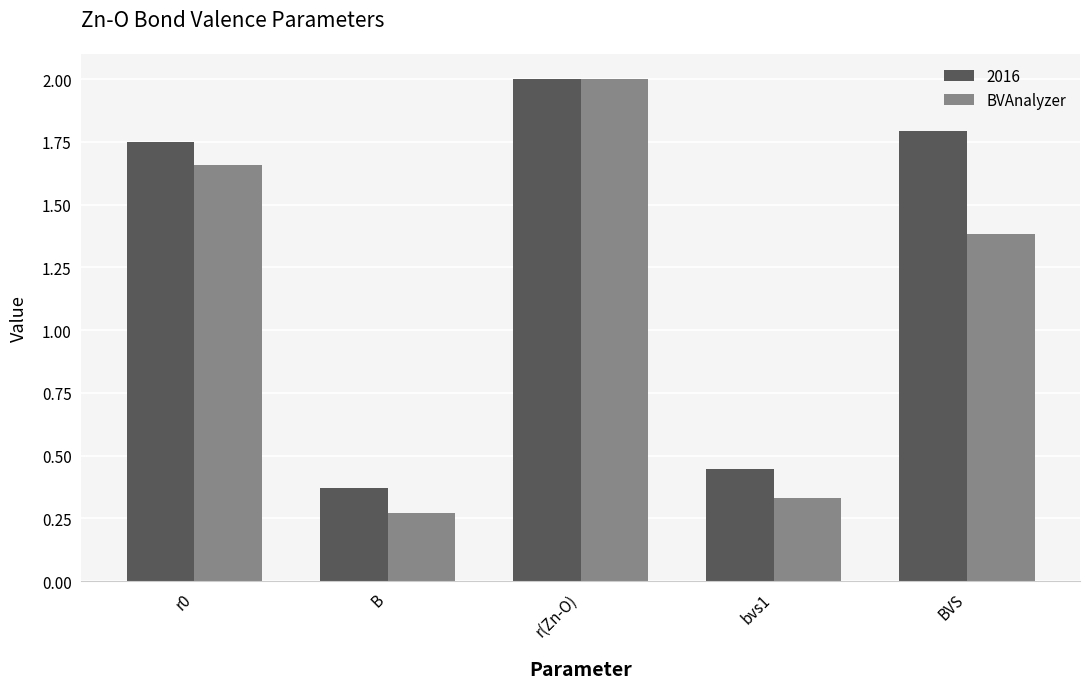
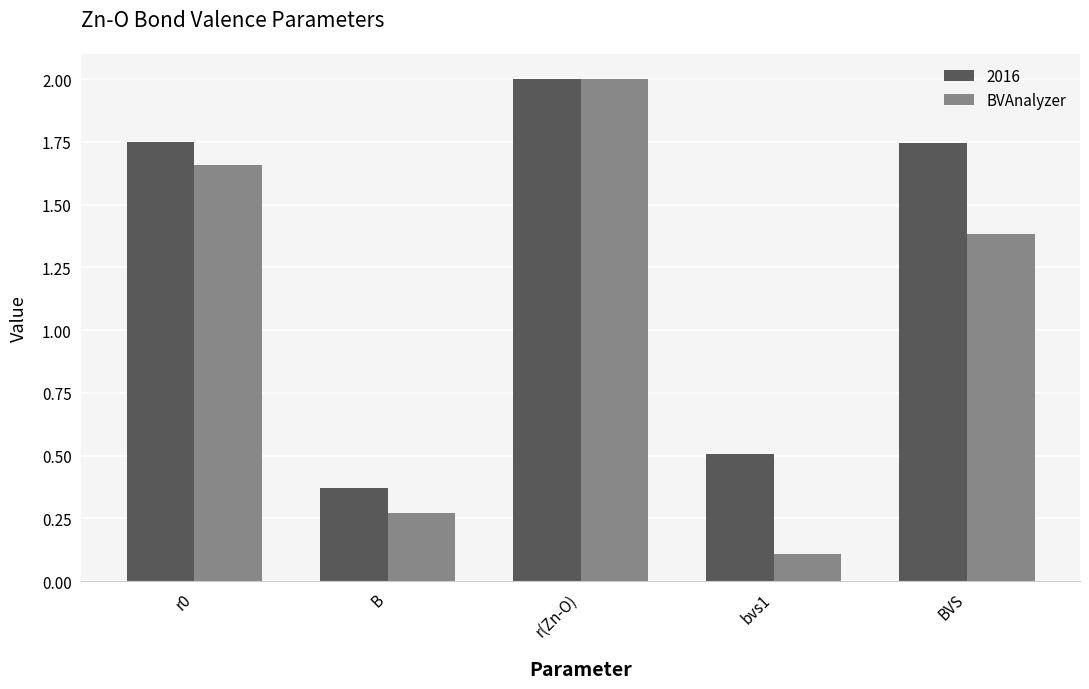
2016, bvs1: 0.45 -> 0.51
BVAnalyzer, bvs1: 0.33 -> 0.11
2016, BVS: 1.79 -> 1.75
